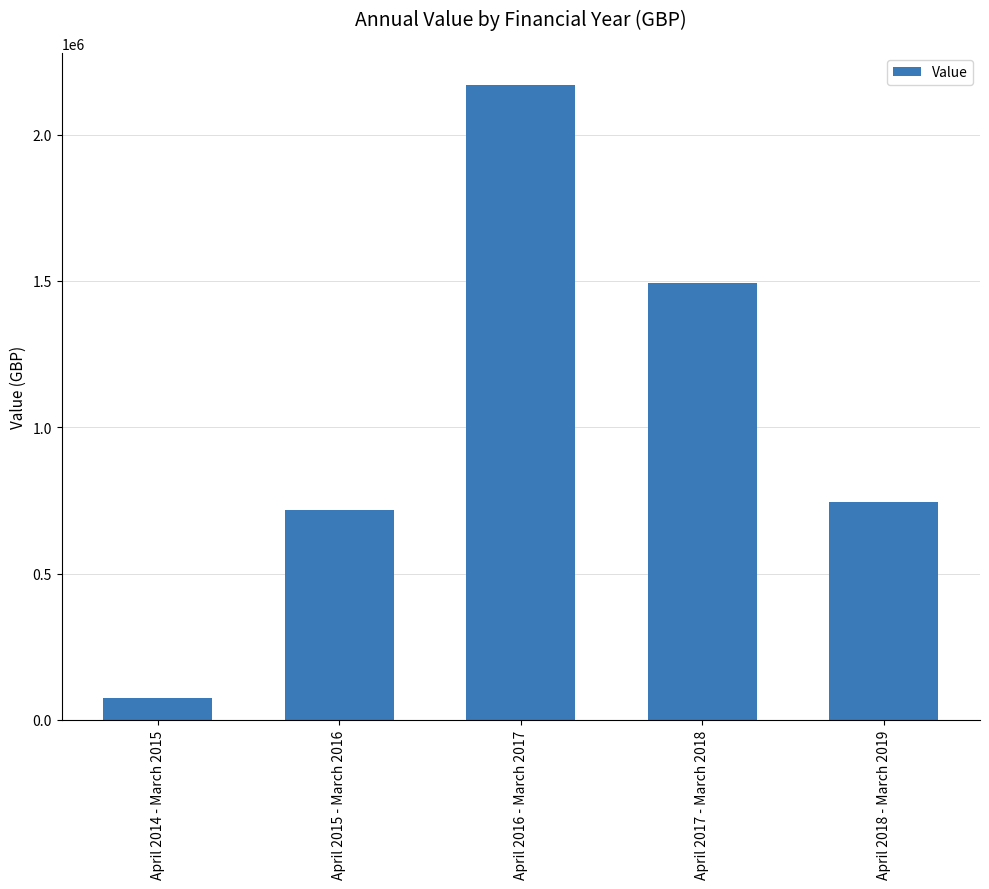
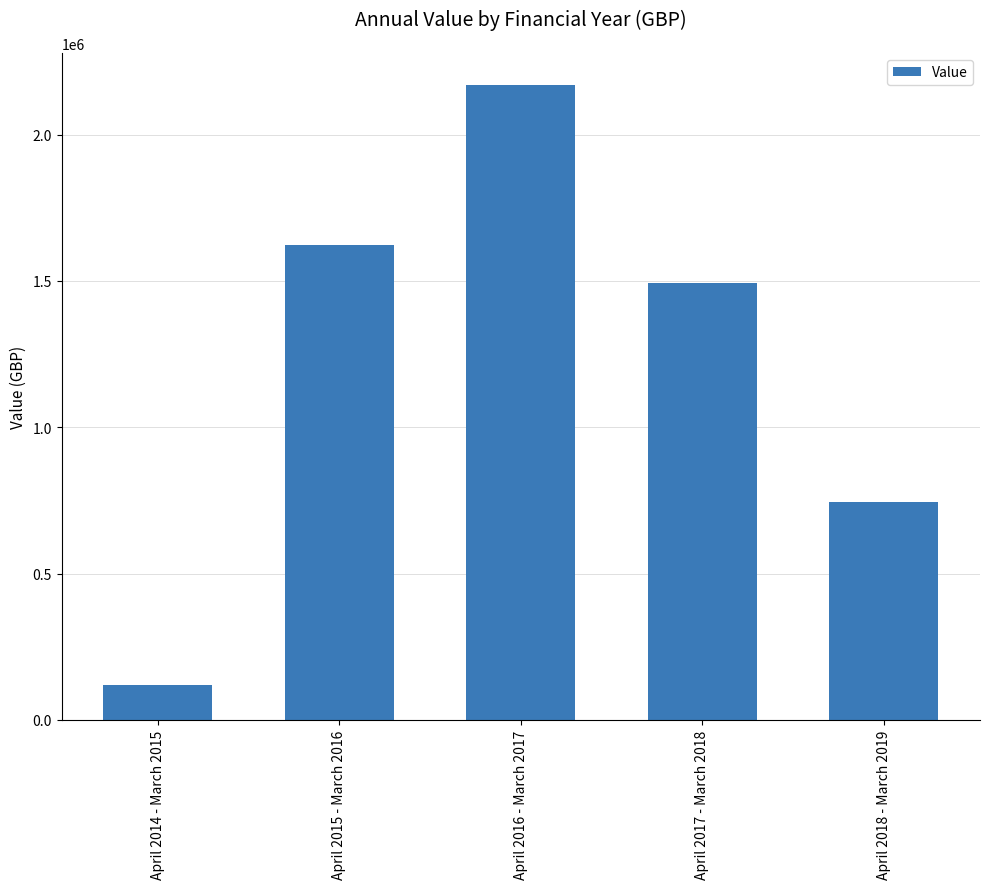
April 2014 - March 2015: 80000 -> 120000
April 2015 - March 2016: 720000 -> 1620000
